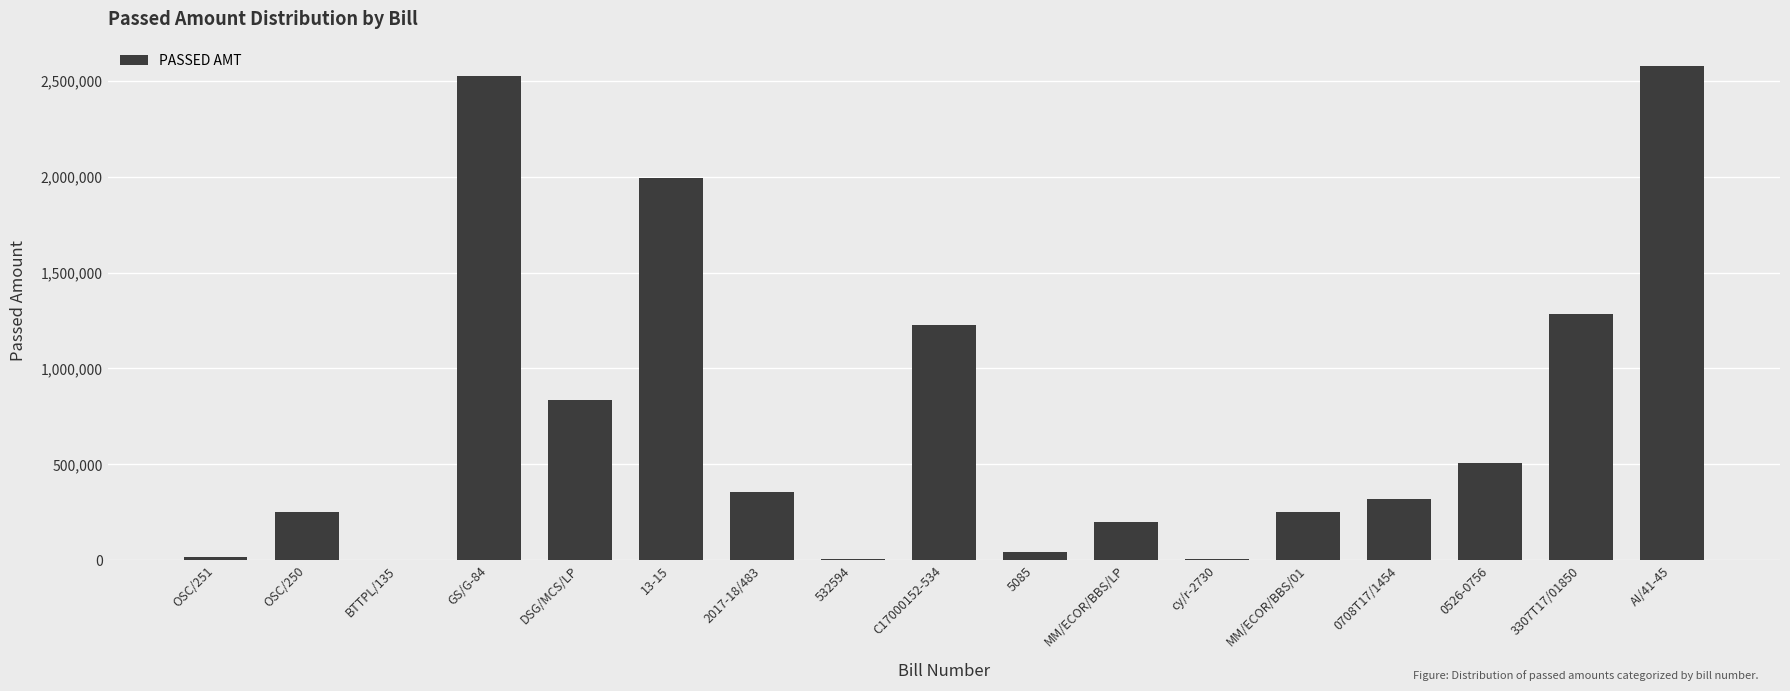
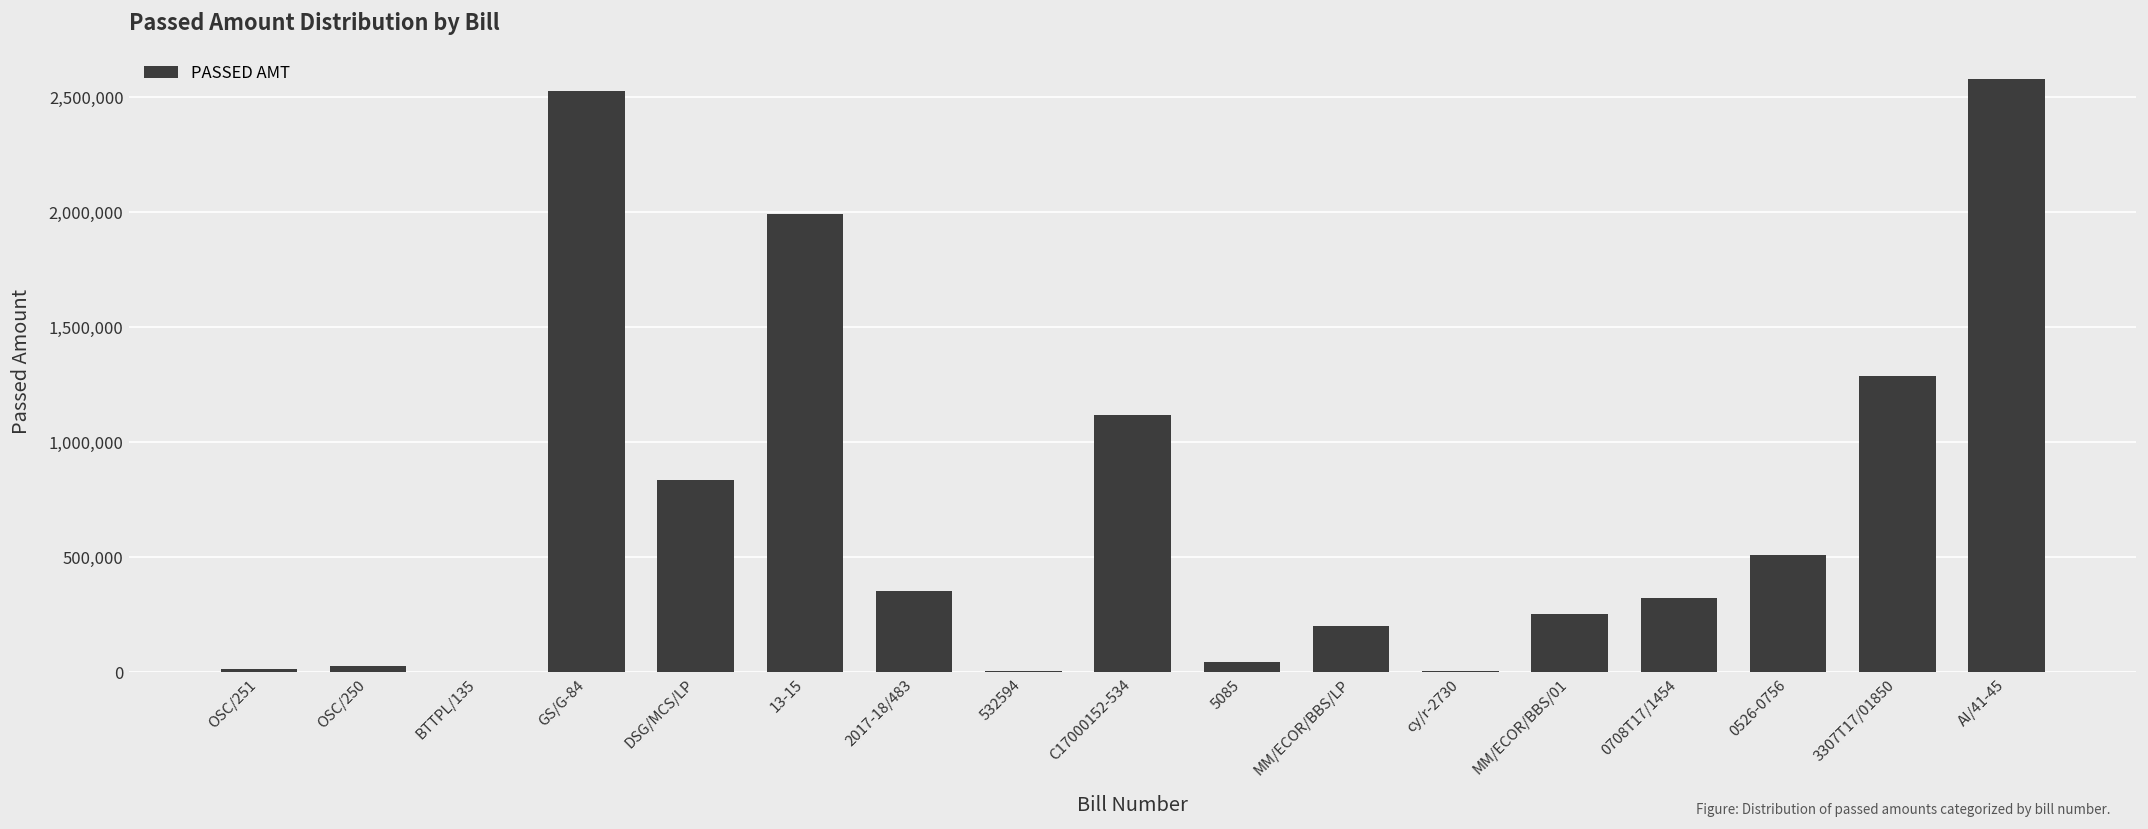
OSC/250: 250,000 -> 20,000
C17000152-534: 1,220,000 -> 1,120,000
